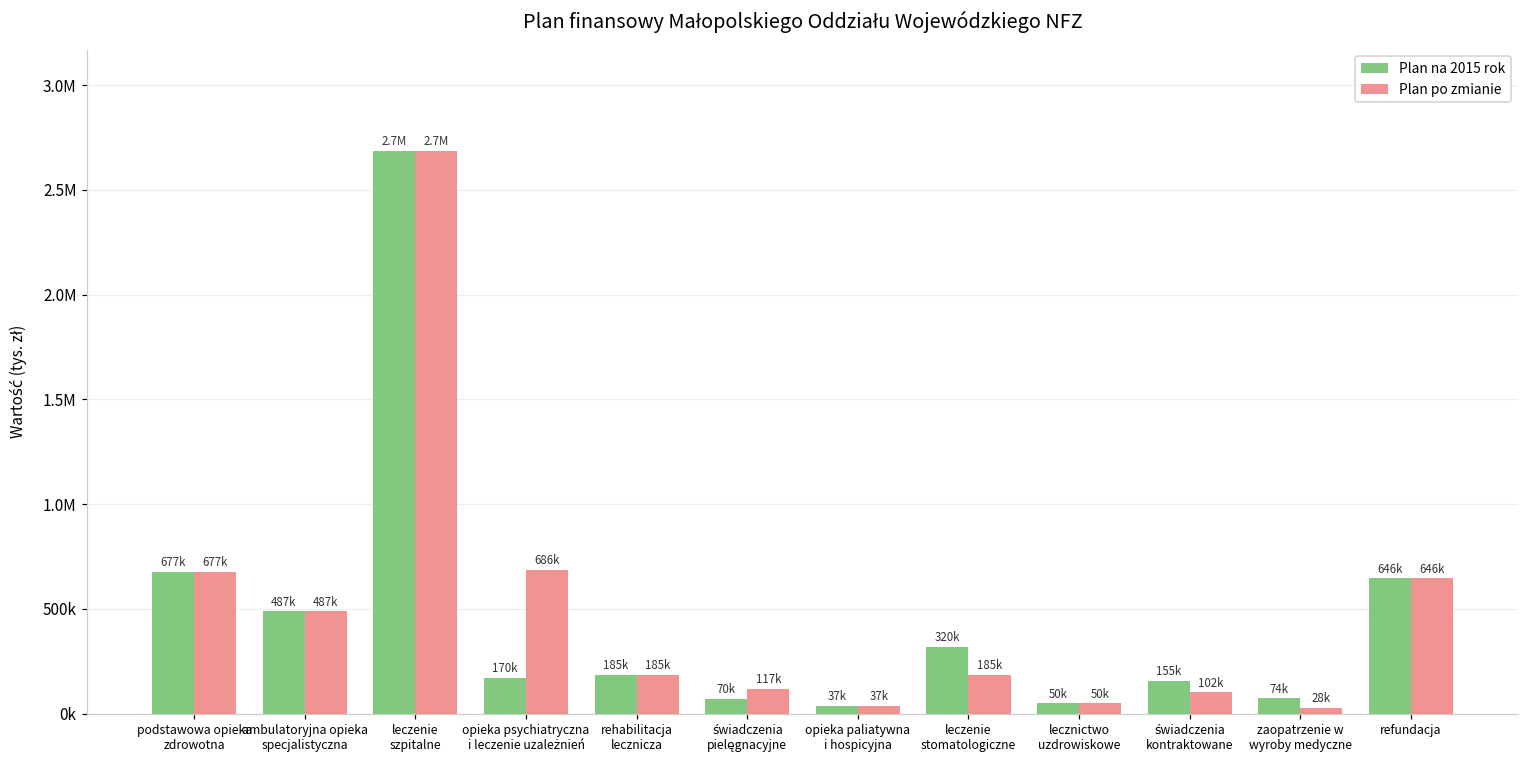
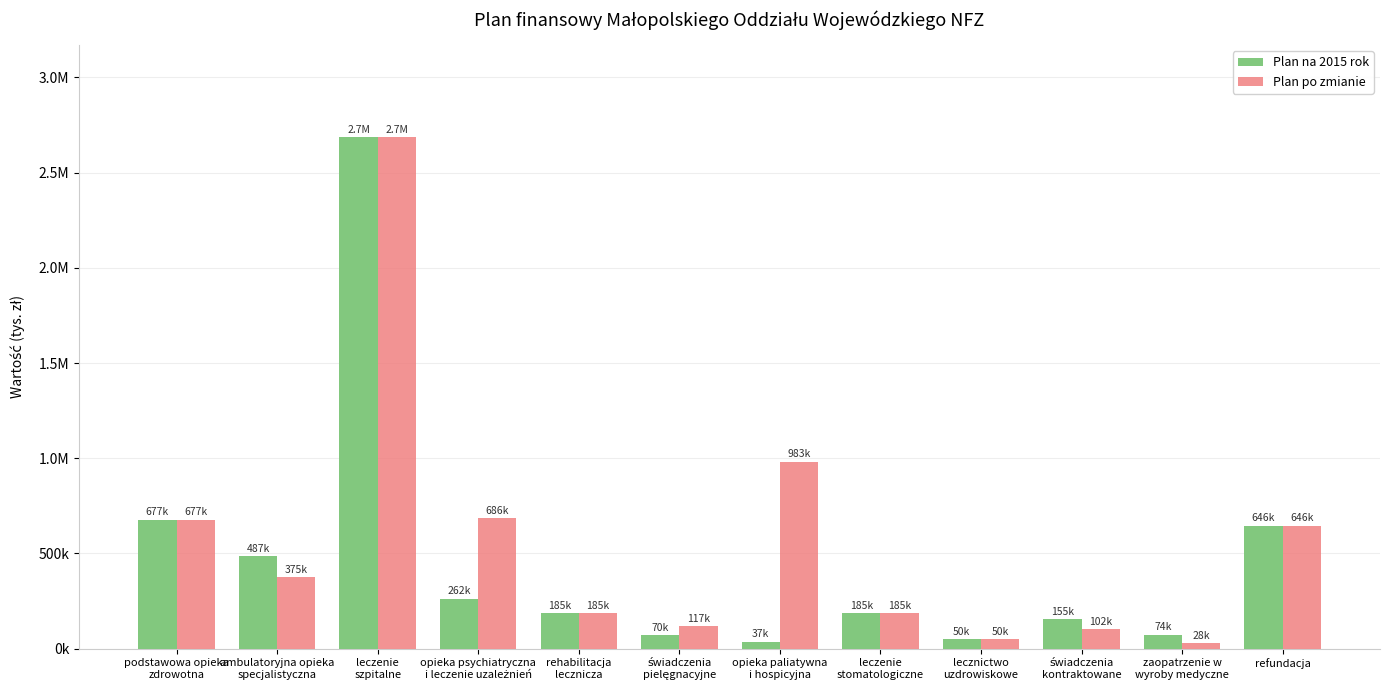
Plan po zmianie, ambulatoryjna opieka specjalistyczna: 487k -> 375k
Plan na 2015 rok, opieka psychiatryczna i leczenie uzależnień: 170k -> 262k
Plan po zmianie, opieka paliatywna i hospicyjna: 37k -> 983k
Plan na 2015 rok, leczenie stomatologiczne: 320k -> 185k
